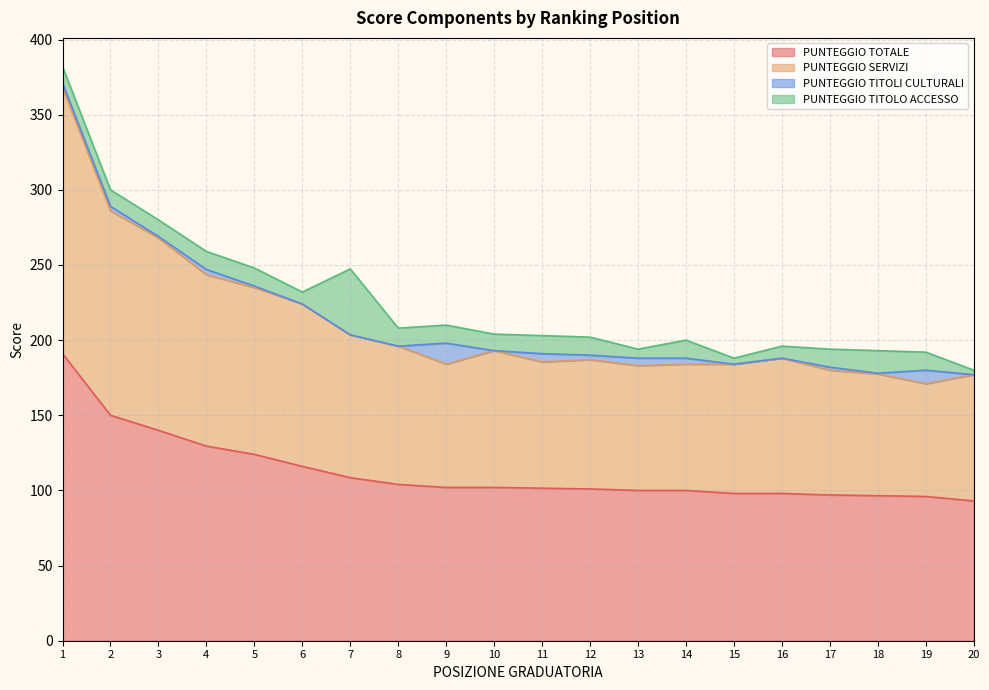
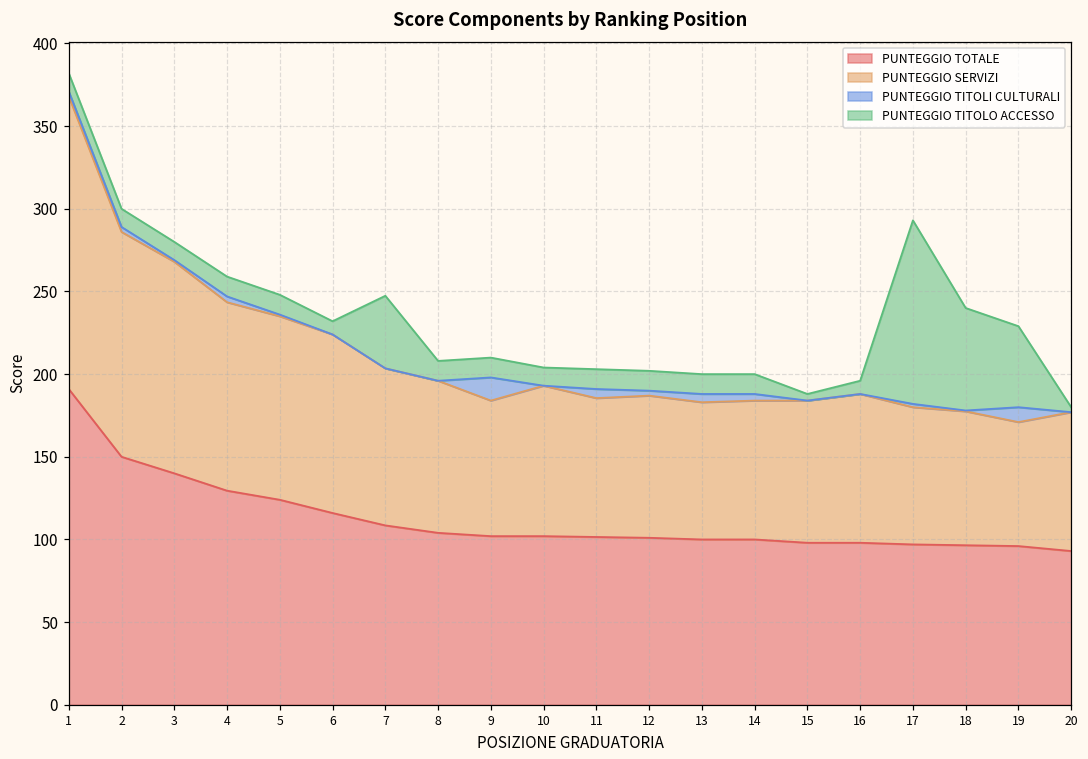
PUNTEGGIO TITOLO ACCESSO, 13: 6 -> 12
PUNTEGGIO TITOLO ACCESSO, 17: 12 -> 111
PUNTEGGIO TITOLO ACCESSO, 18: 15 -> 62
PUNTEGGIO TITOLO ACCESSO, 19: 12 -> 49
